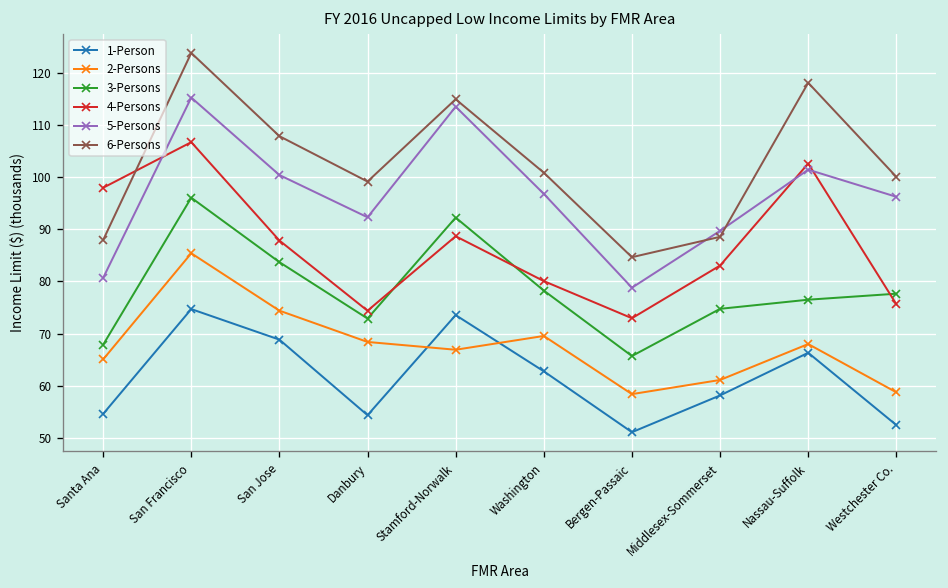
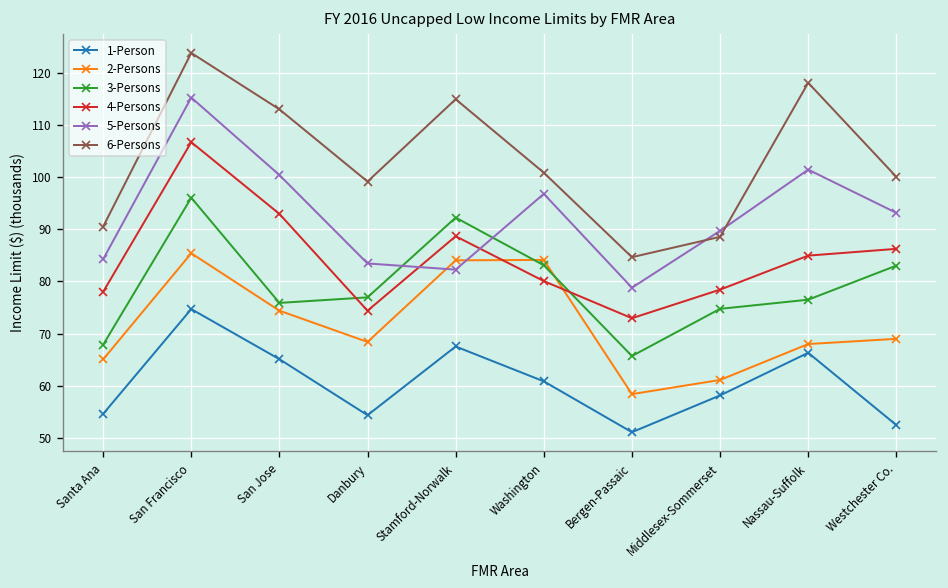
4-Persons, Santa Ana: 98 -> 78
5-Persons, Santa Ana: 81 -> 84
6-Persons, Santa Ana: 88 -> 91
1-Person, San Jose: 69 -> 65
3-Persons, San Jose: 84 -> 76
4-Persons, San Jose: 88 -> 93
6-Persons, San Jose: 108 -> 113
3-Persons, Danbury: 73 -> 77
5-Persons, Danbury: 92 -> 83
1-Person, Stamford-Norwalk: 74 -> 68
2-Persons, Stamford-Norwalk: 67 -> 84
5-Persons, Stamford-Norwalk: 114 -> 82
1-Person, Washington: 63 -> 61
2-Persons, Washington: 70 -> 84
3-Persons, Washington: 78 -> 83
4-Persons, Middlesex-Sommerset: 83 -> 78
4-Persons, Nassau-Suffolk: 103 -> 85
2-Persons, Westchester Co.: 59 -> 69
3-Persons, Westchester Co.: 78 -> 83
4-Persons, Westchester Co.: 76 -> 86
5-Persons, Westchester Co.: 96 -> 93
